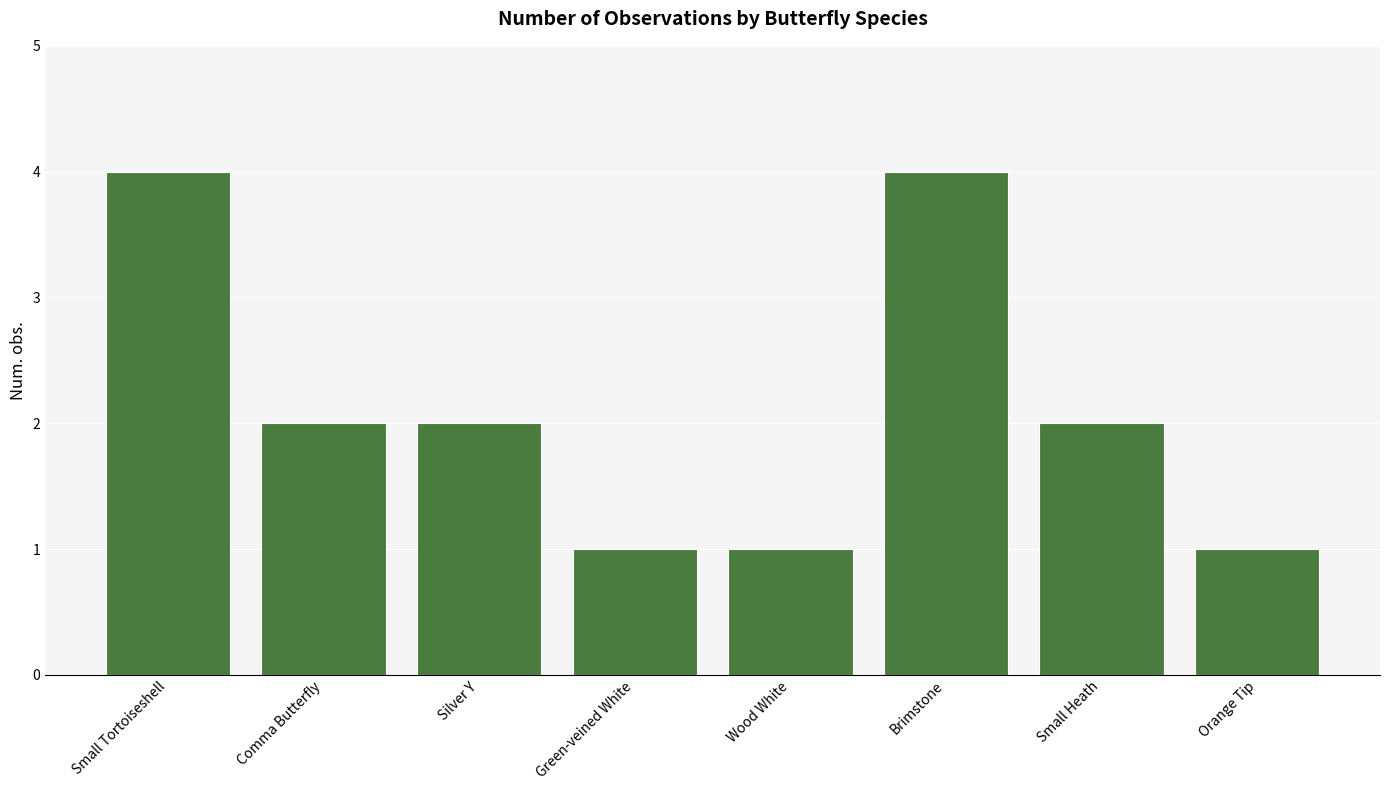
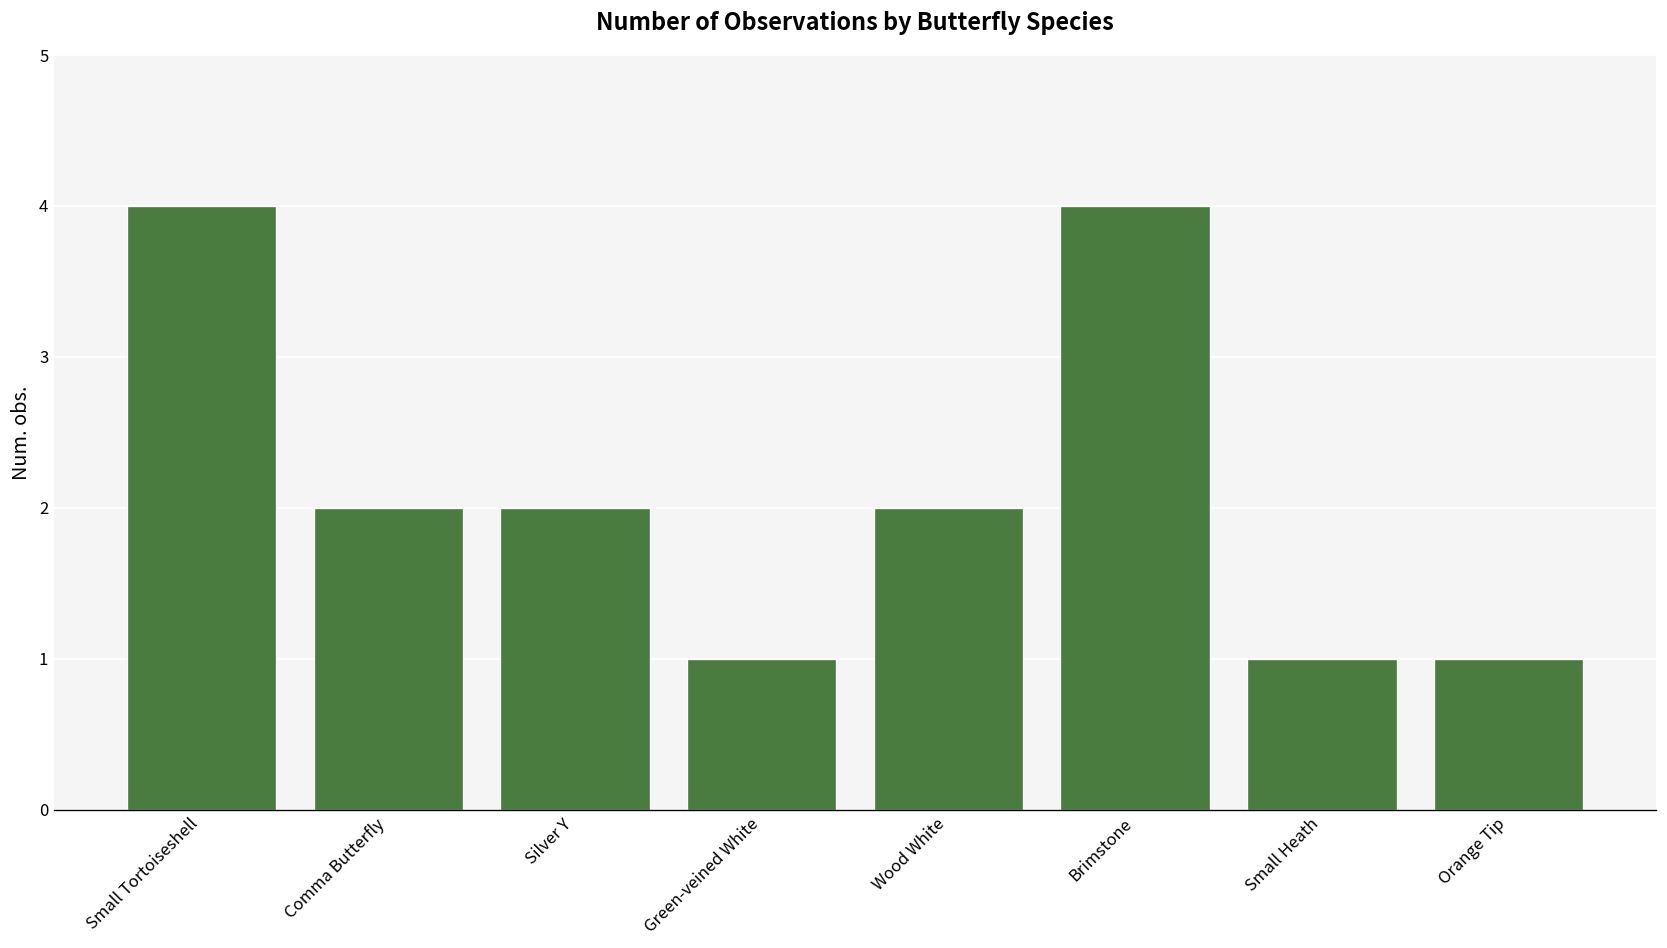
Wood White: 1 -> 2
Small Heath: 2 -> 1
